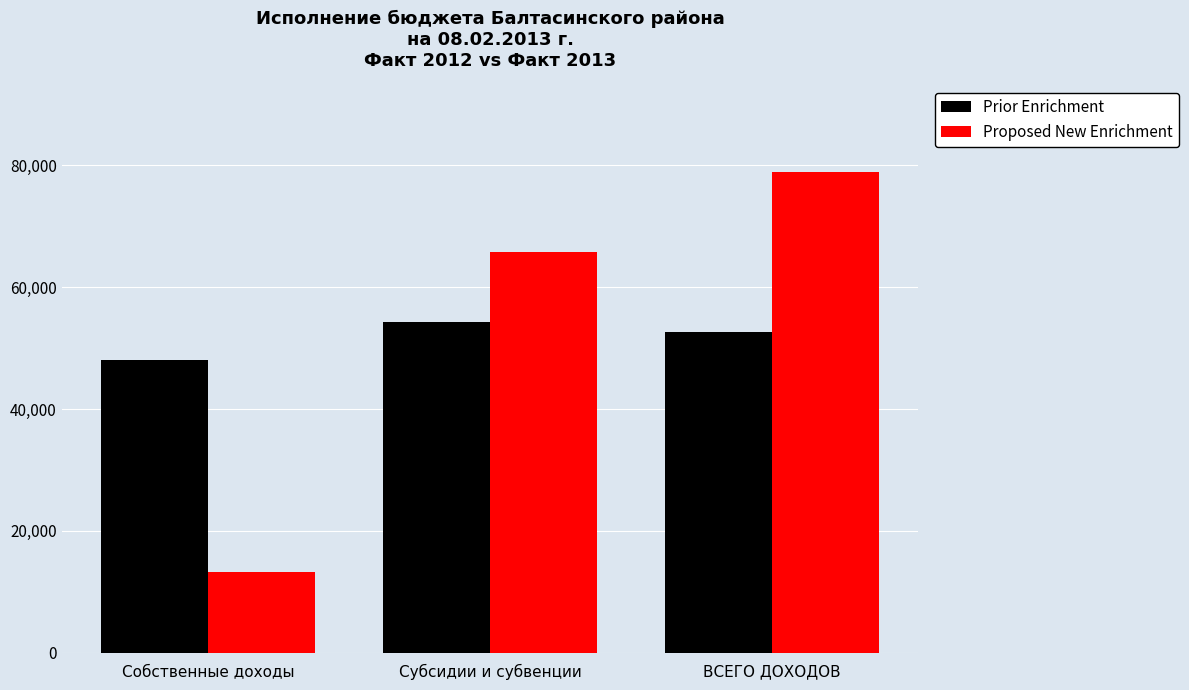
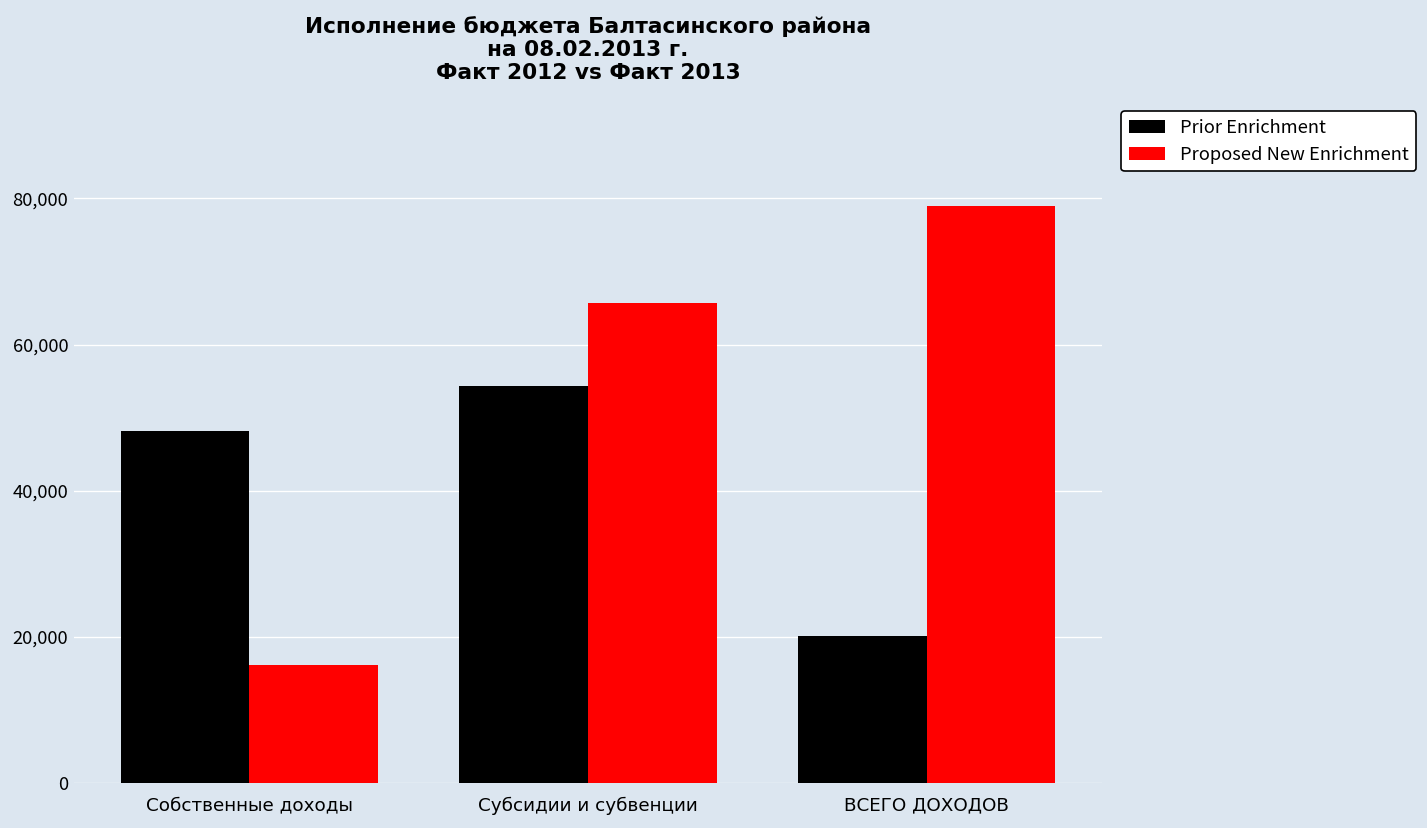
Proposed New Enrichment, Собственные доходы: 13,000 -> 16,000
Prior Enrichment, ВСЕГО ДОХОДОВ: 53,000 -> 20,000
